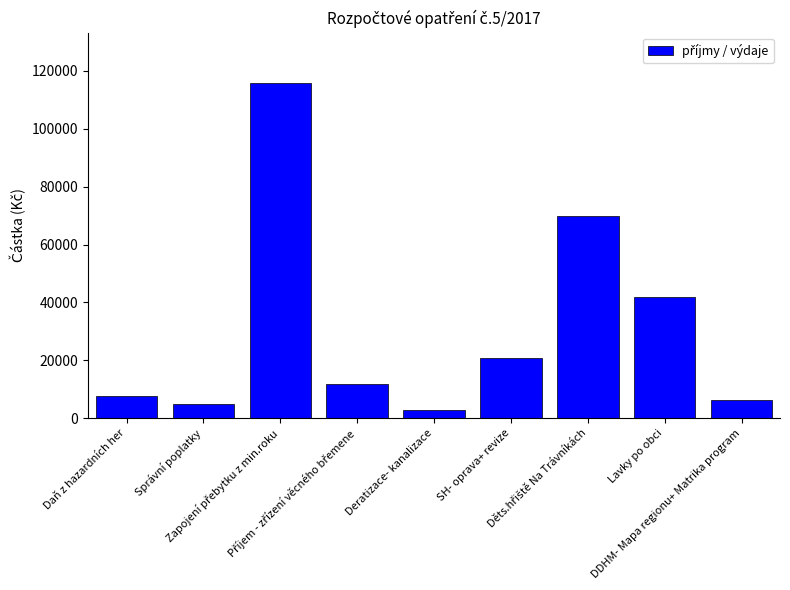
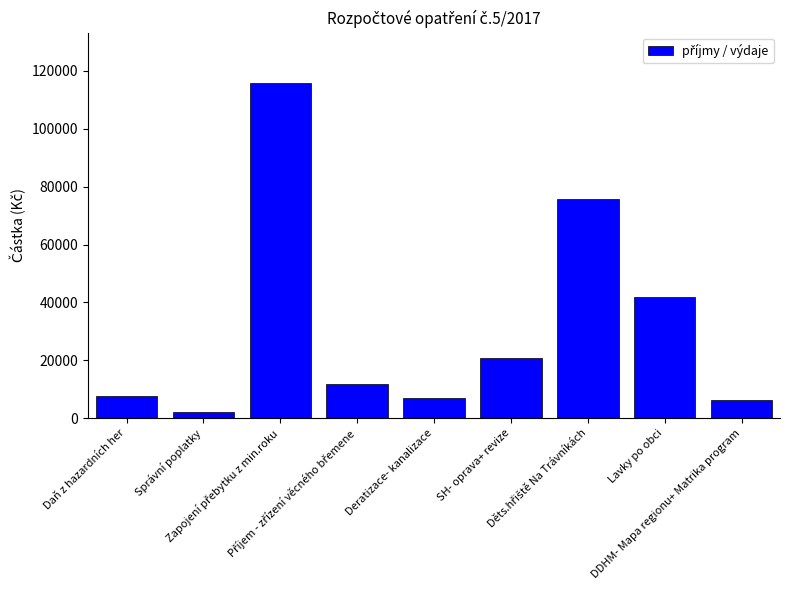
Správní poplatky: 5000 -> 2000
Deratizace- kanalizace: 3000 -> 7000
Děts.hřiště Na Trávníkách: 70000 -> 76000
